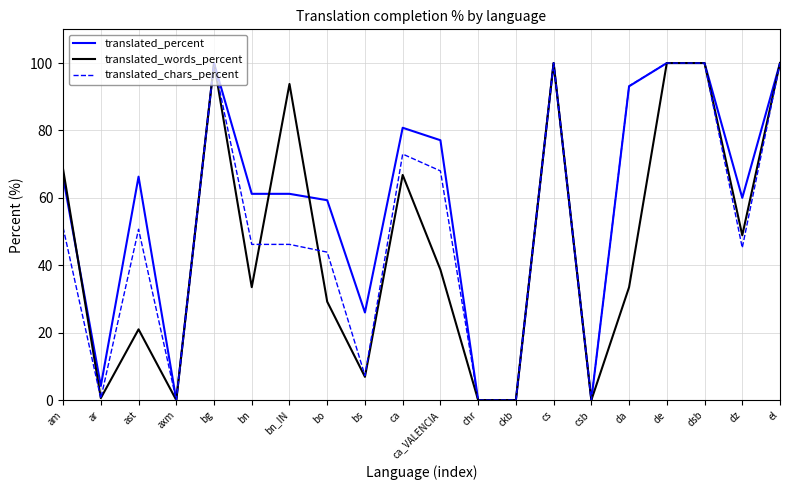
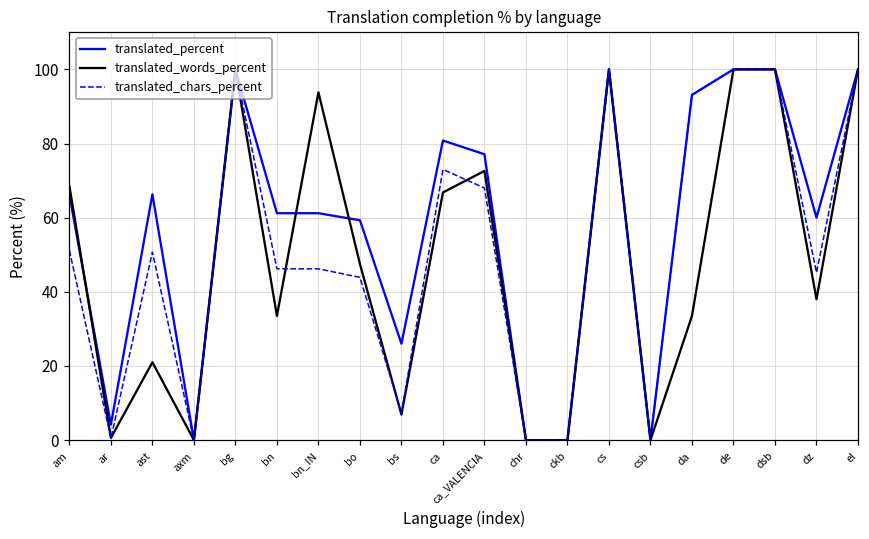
translated_words_percent, bo: 29 -> 48
translated_words_percent, ca_VALENCIA: 39 -> 73
translated_words_percent, dz: 49 -> 38
